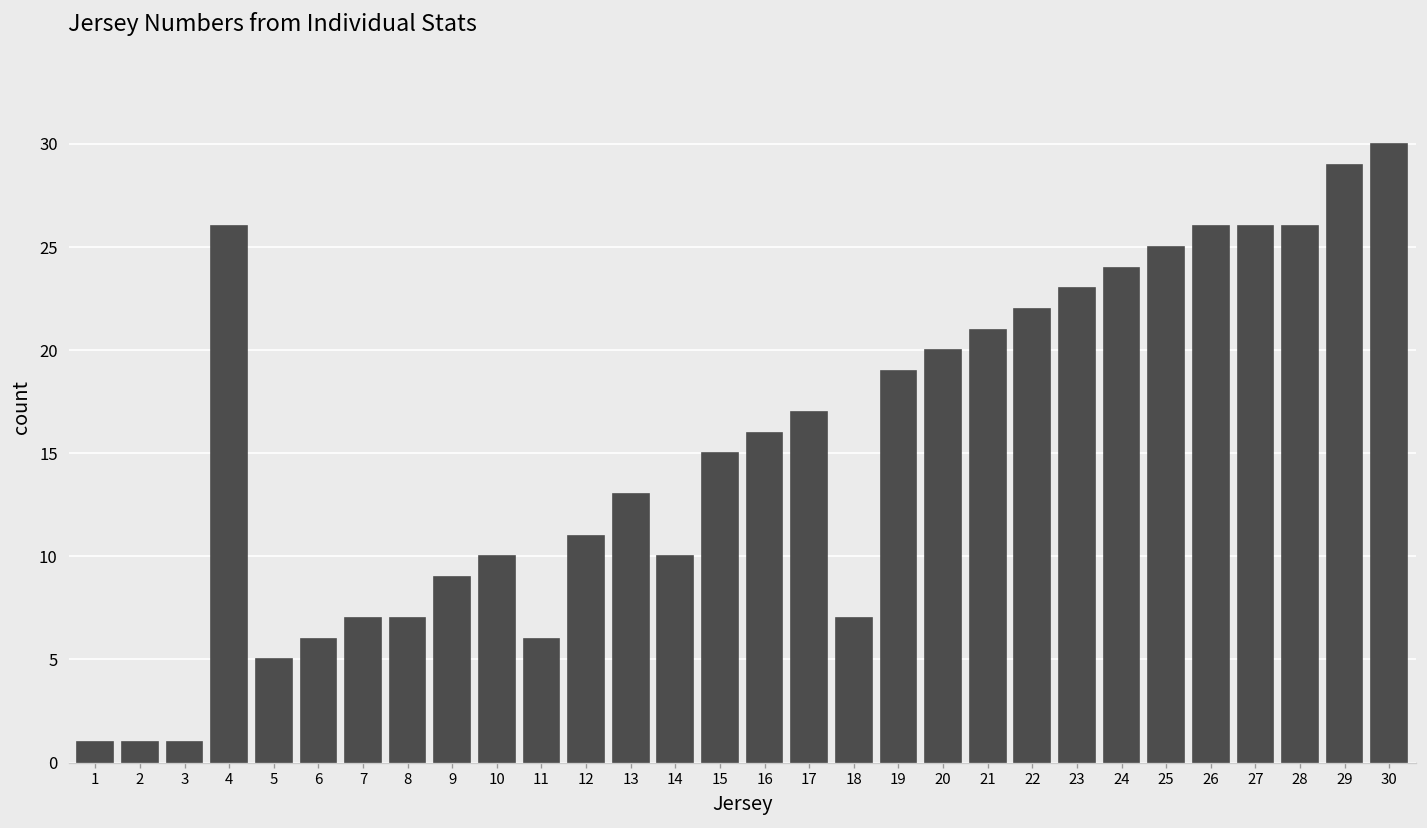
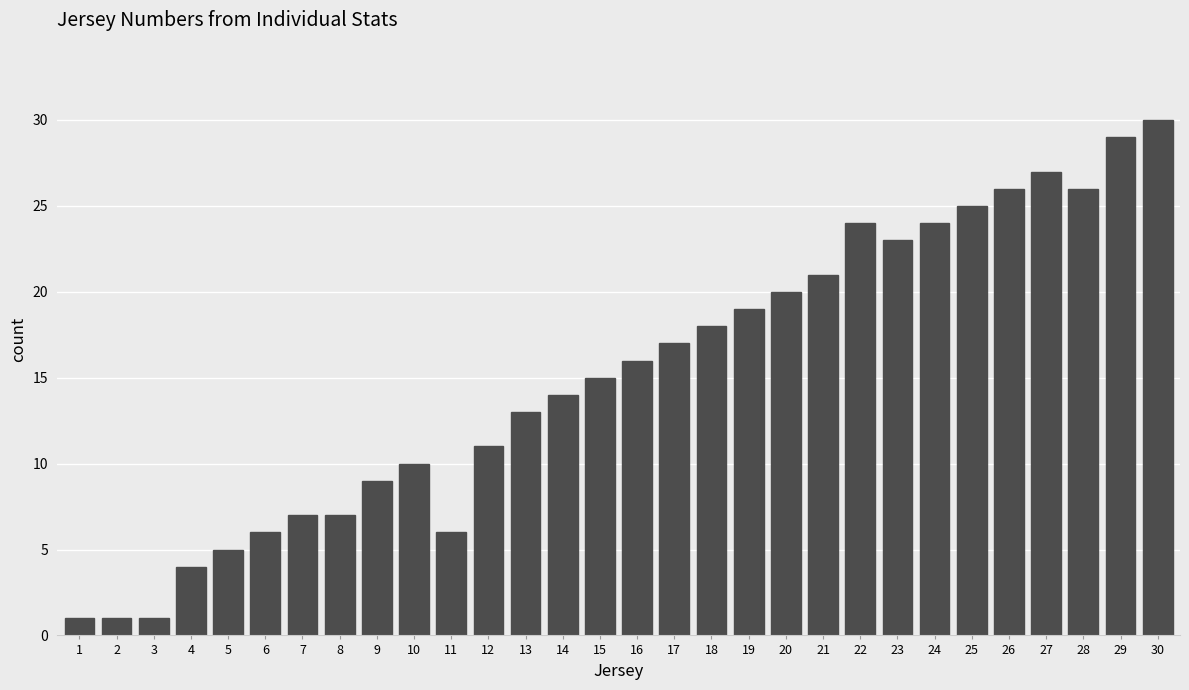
4: 26 -> 4
14: 10 -> 14
18: 7 -> 18
22: 22 -> 24
27: 26 -> 27
